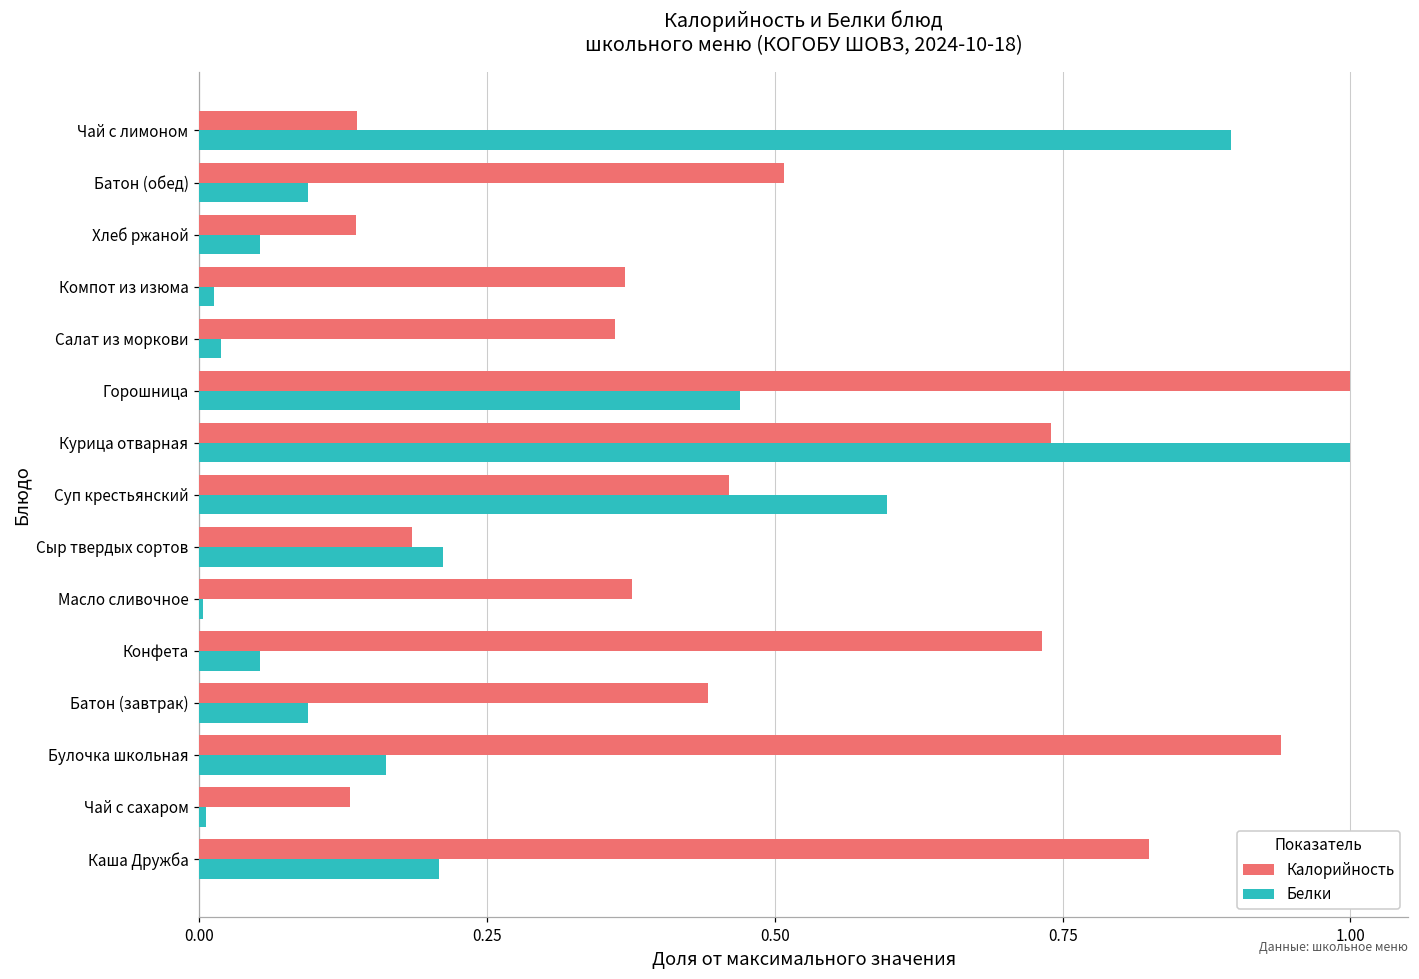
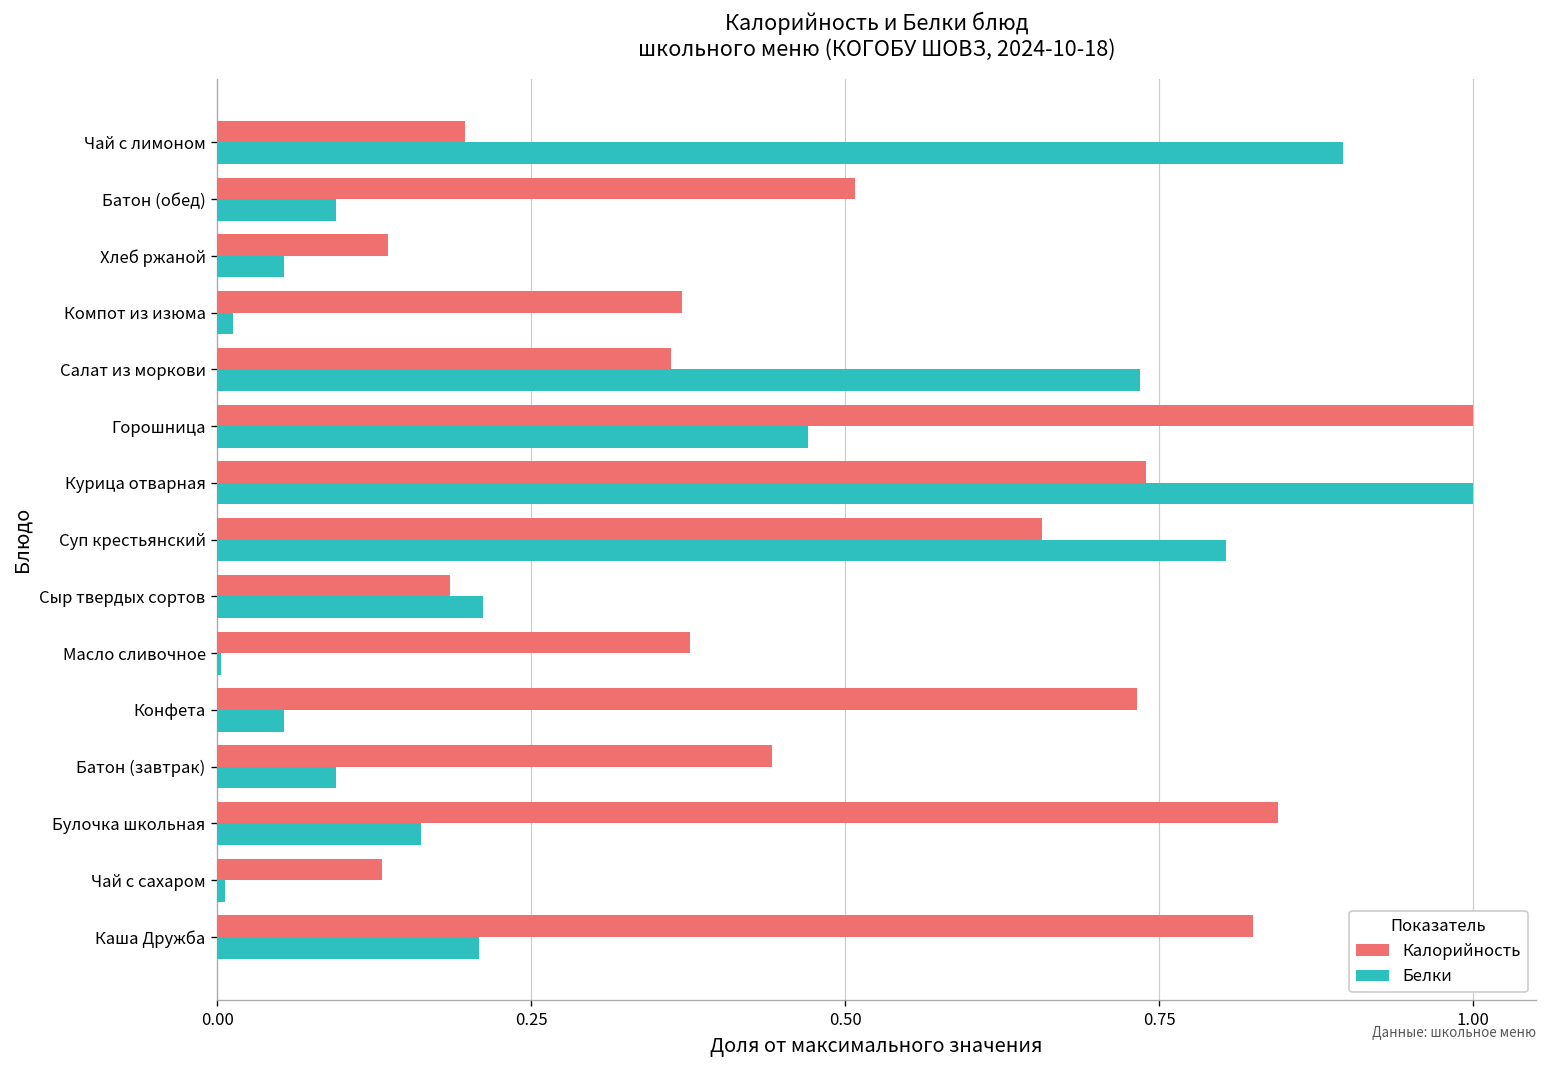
Калорийность, Чай с лимоном: 0.137 -> 0.197
Белки, Салат из моркови: 0.019 -> 0.735
Калорийность, Суп крестьянский: 0.460 -> 0.656
Белки, Суп крестьянский: 0.598 -> 0.803
Калорийность, Булочка школьная: 0.940 -> 0.845
